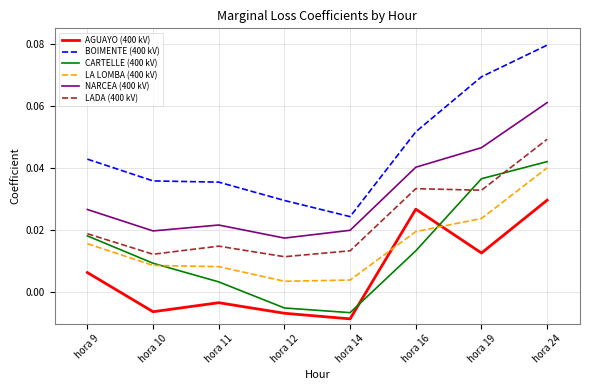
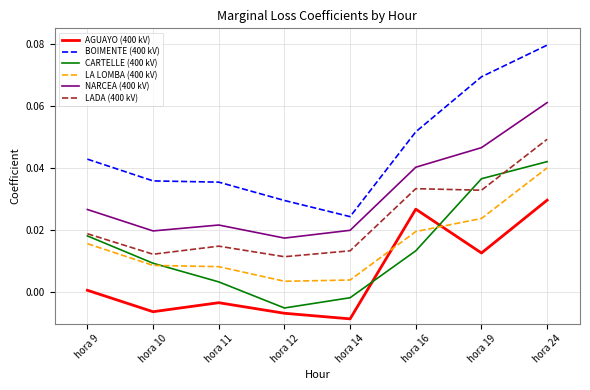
AGUAYO (400 kV), hora 9: 0.006 -> 0.001
CARTELLE (400 kV), hora 14: -0.007 -> -0.002
